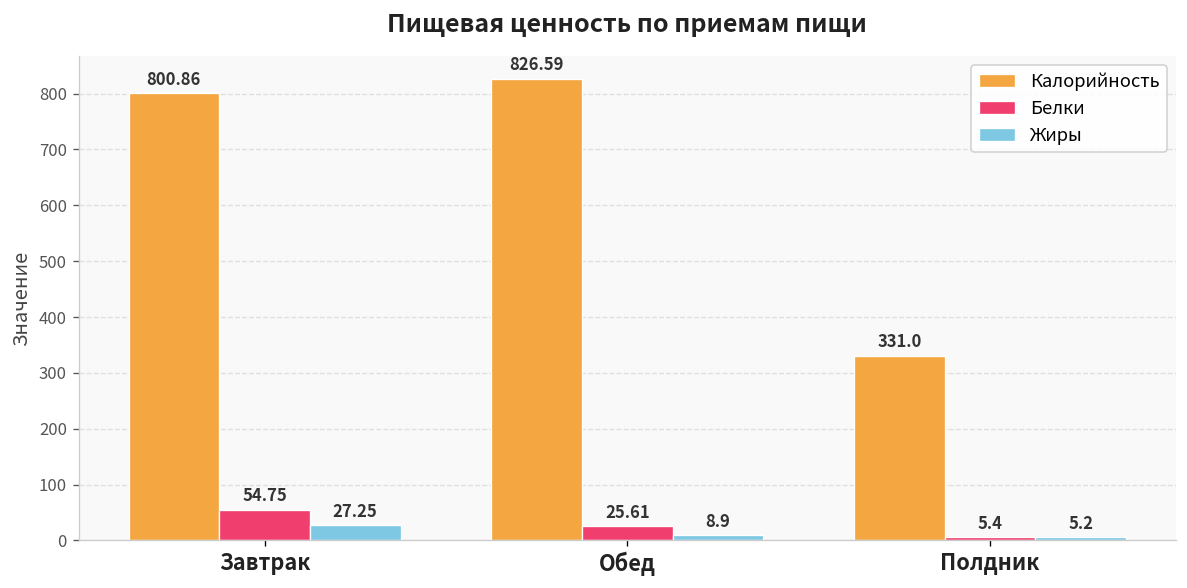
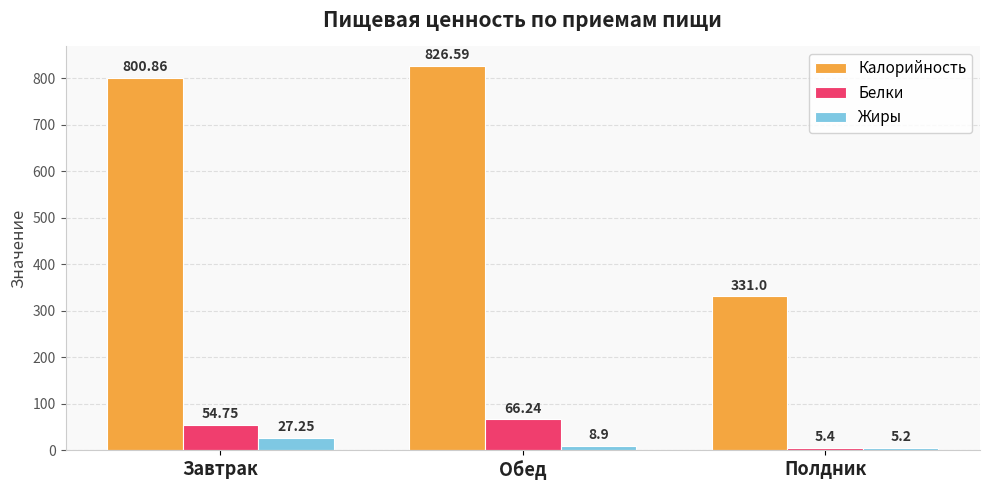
Белки, Обед: 25.61 -> 66.24
